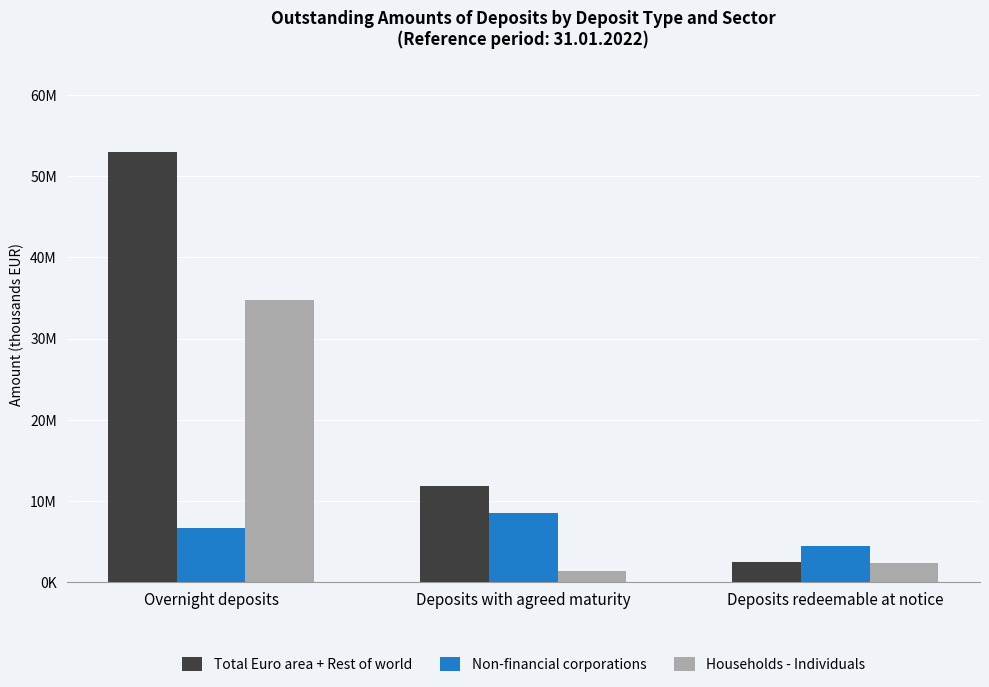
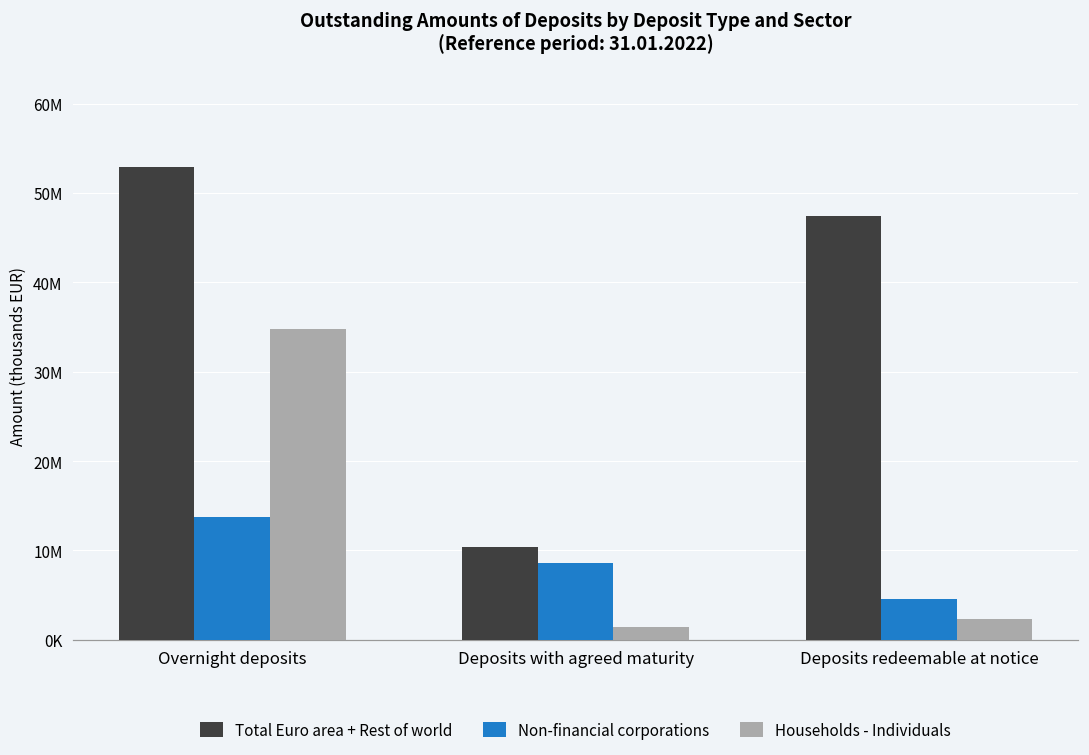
Non-financial corporations, Overnight deposits: 7000000 -> 14000000
Total Euro area + Rest of world, Deposits with agreed maturity: 12000000 -> 10000000
Total Euro area + Rest of world, Deposits redeemable at notice: 2000000 -> 47000000
